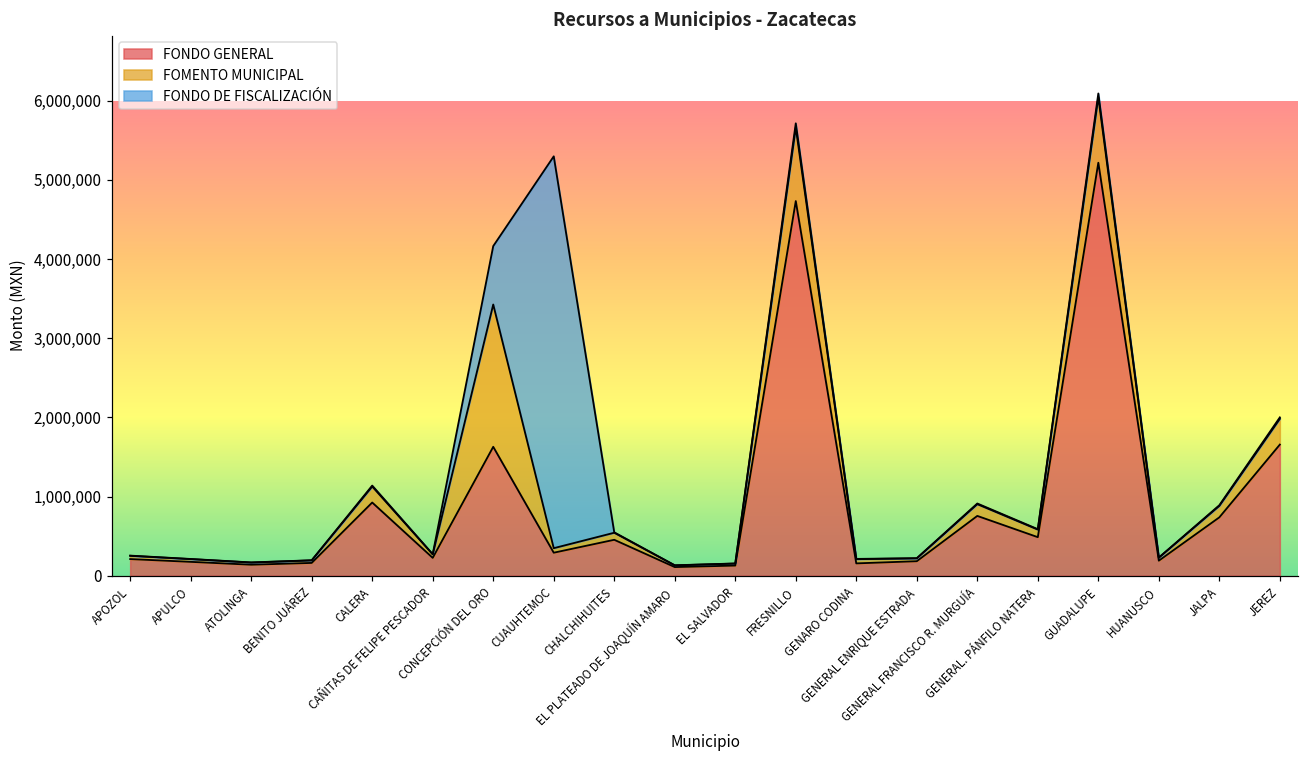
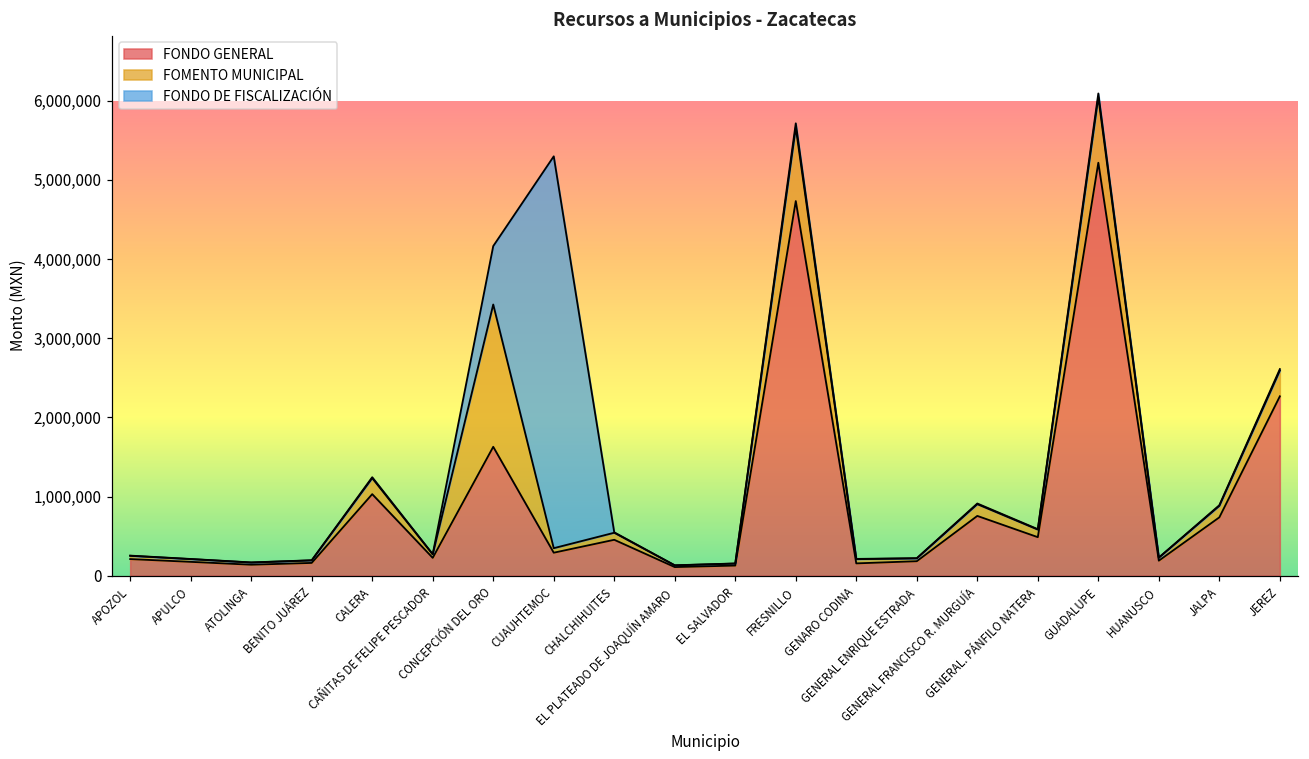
FONDO GENERAL, CALERA: 900,000 -> 1,000,000
FONDO GENERAL, JEREZ: 1,700,000 -> 2,300,000
